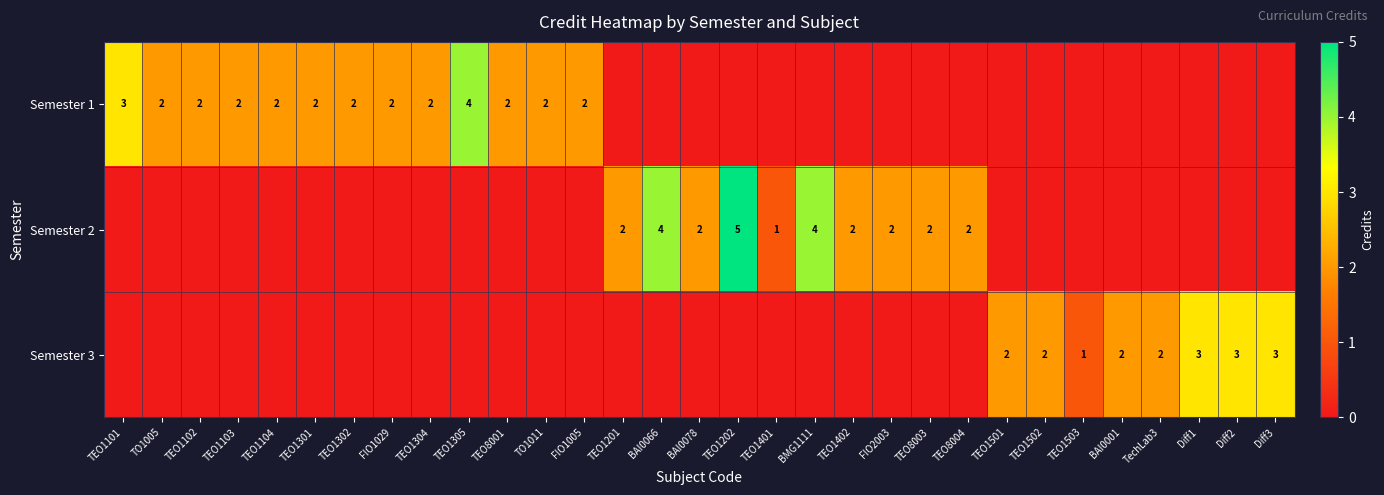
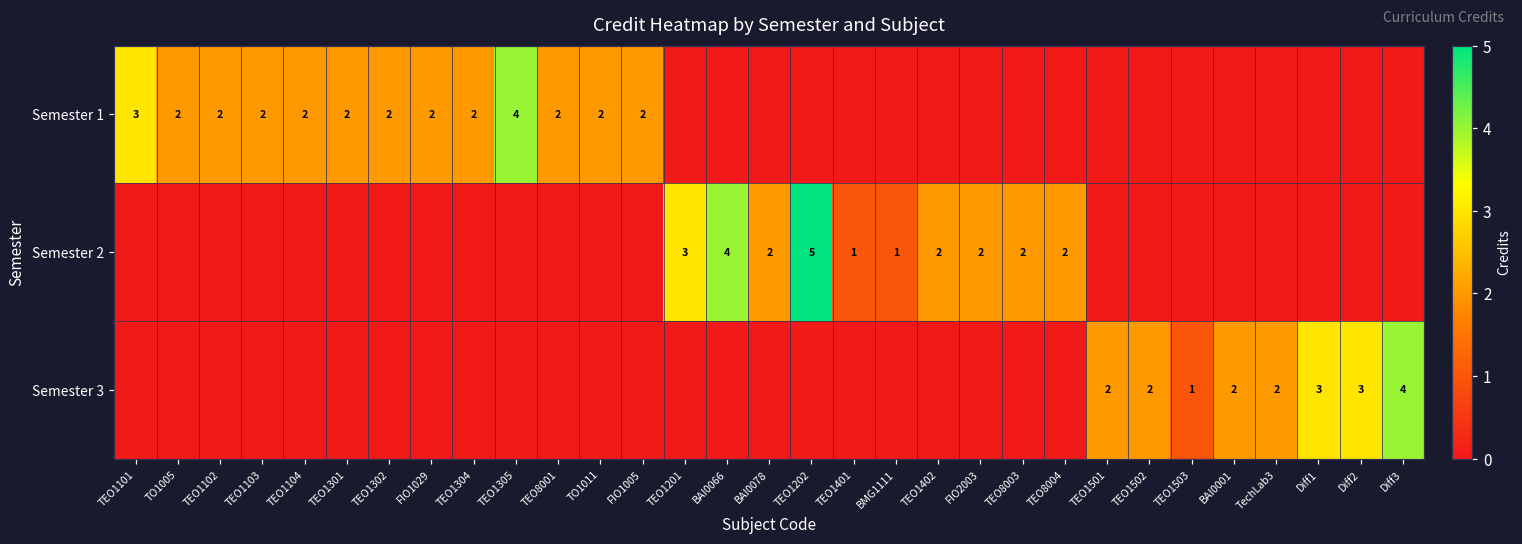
Semester 2, TEO1201: 2 -> 3
Semester 2, BMG1111: 4 -> 1
Semester 3, Diff3: 3 -> 4
